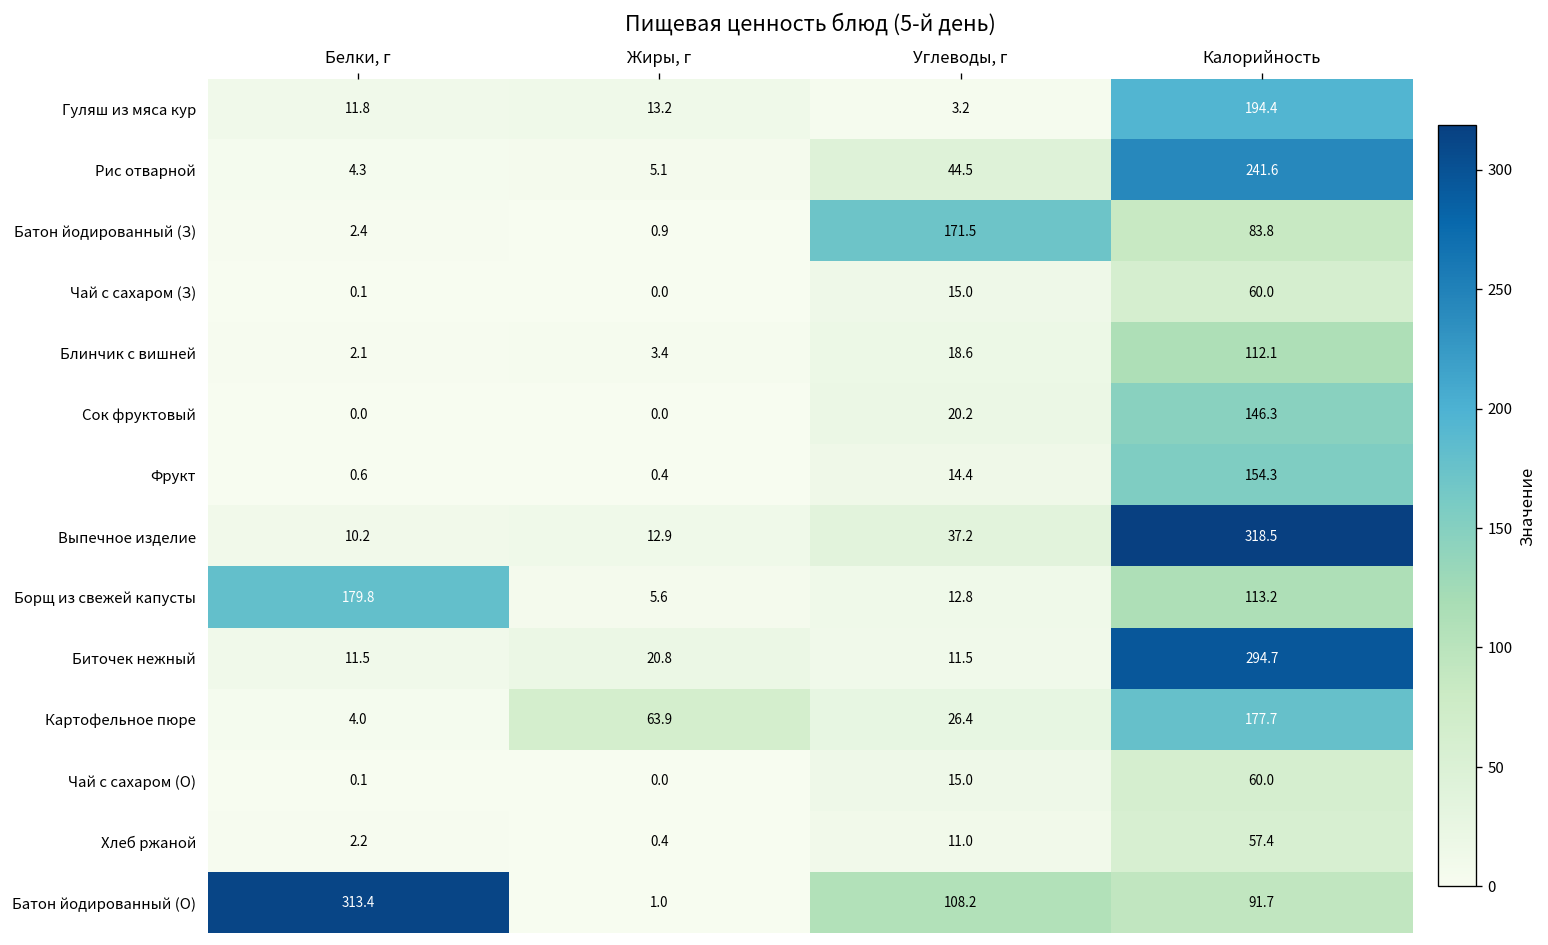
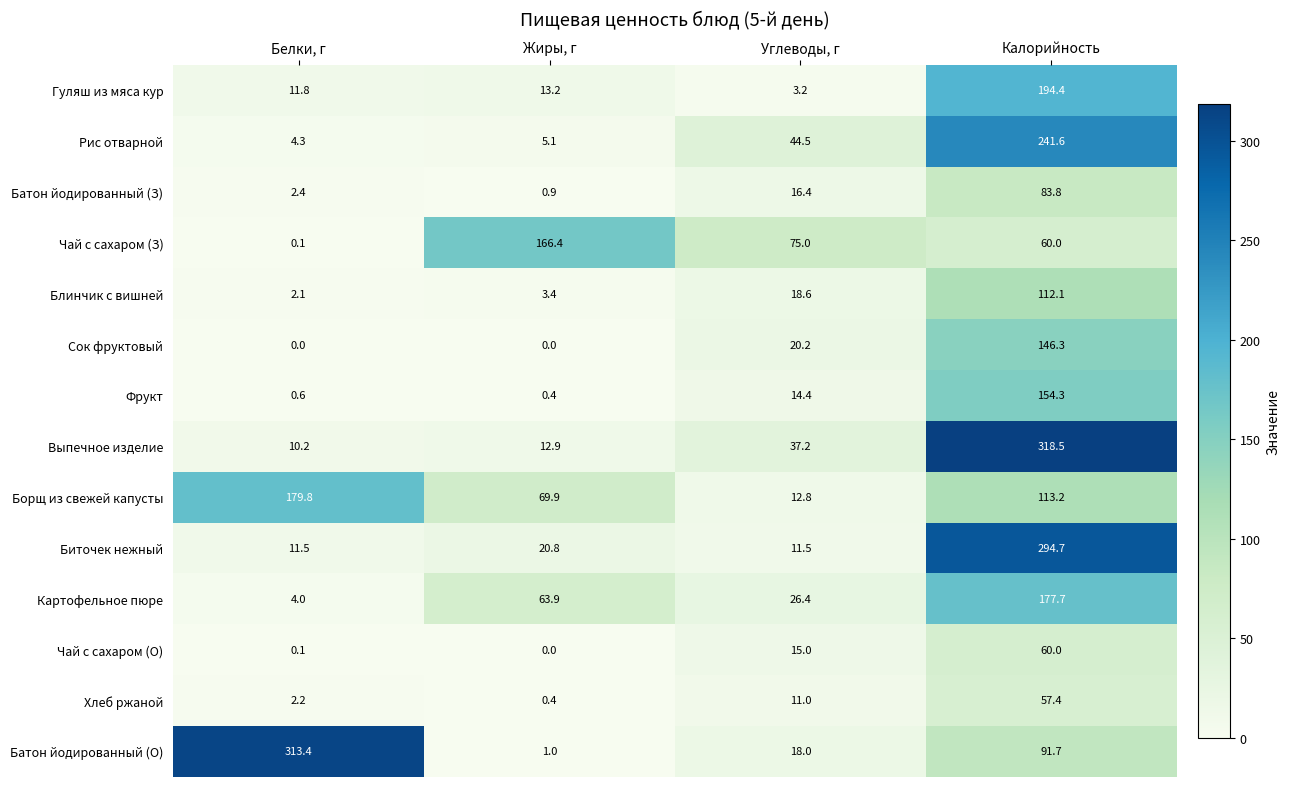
Батон йодированный (З), Углеводы, г: 171.5 -> 16.4
Чай с сахаром (З), Жиры, г: 0.0 -> 166.4
Чай с сахаром (З), Углеводы, г: 15.0 -> 75.0
Борщ из свежей капусты, Жиры, г: 5.6 -> 69.9
Батон йодированный (О), Углеводы, г: 108.2 -> 18.0
